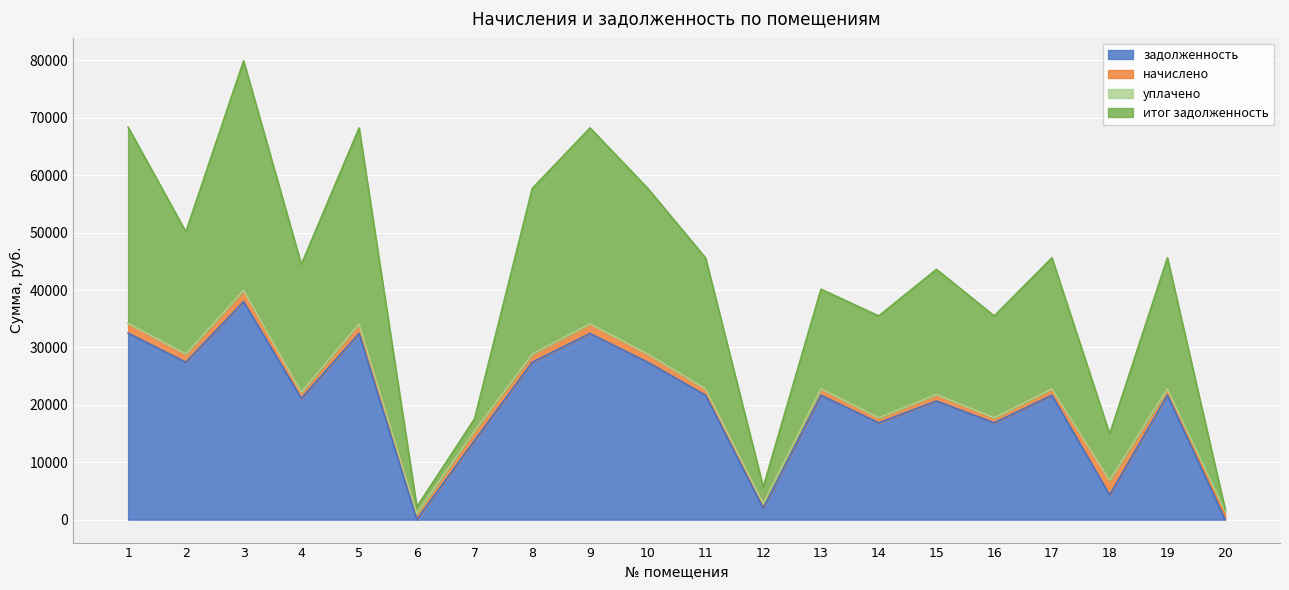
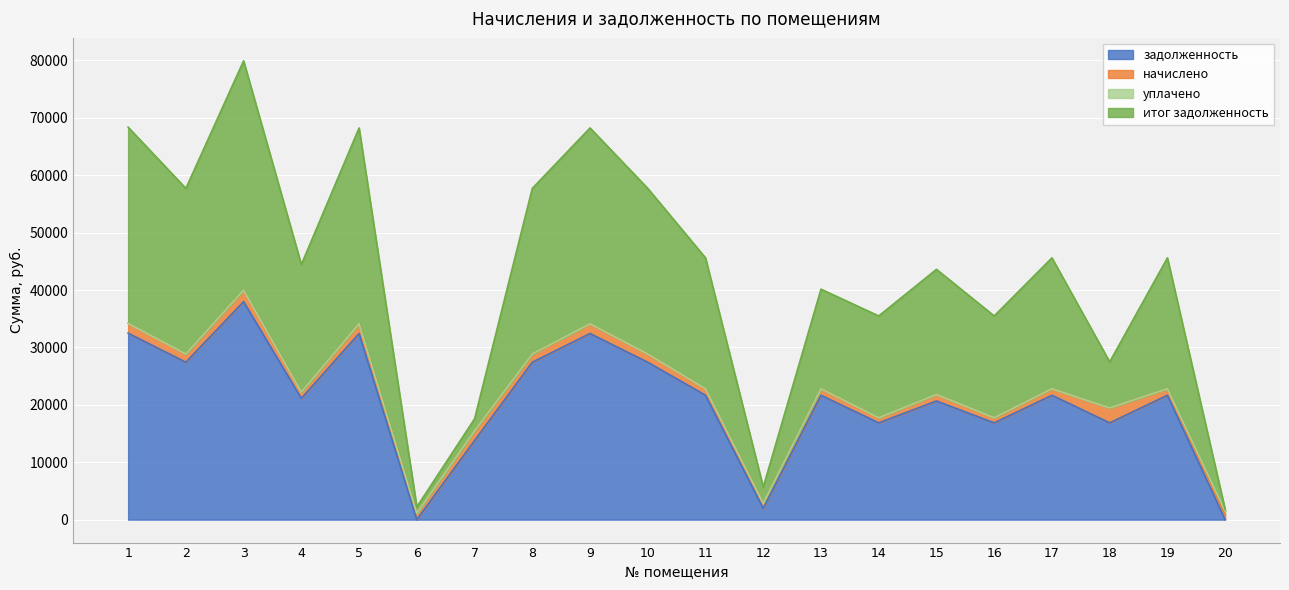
итог задолженность, 2: 21000 -> 29000
задолженность, 18: 4000 -> 17000
